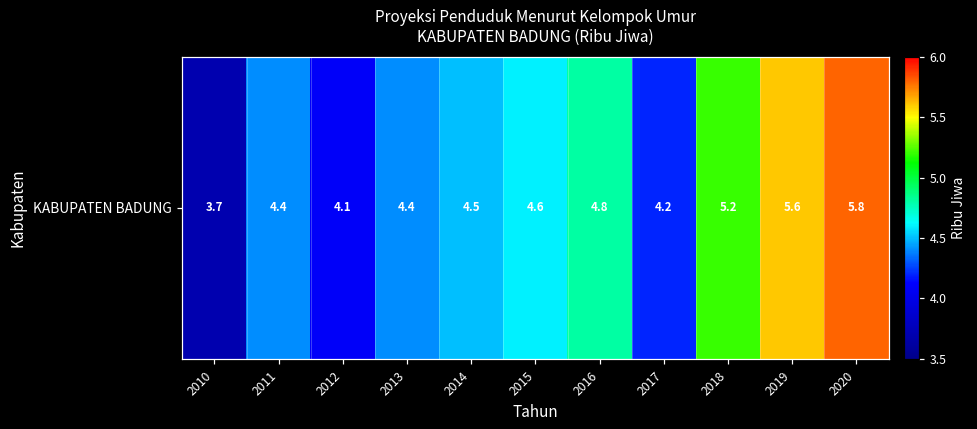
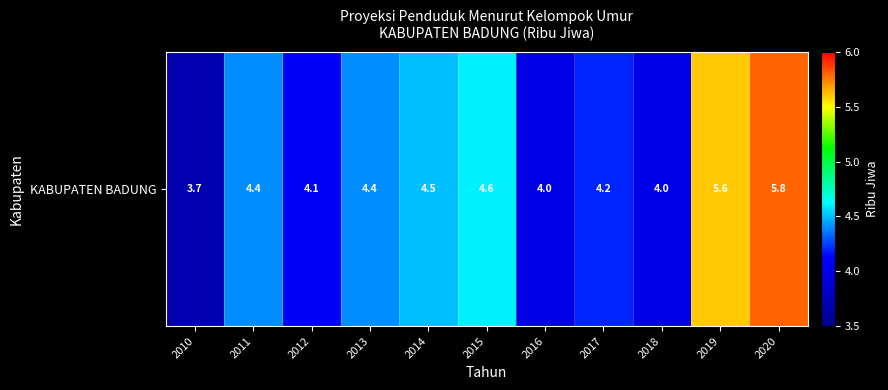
KABUPATEN BADUNG, 2016: 4.8 -> 4.0
KABUPATEN BADUNG, 2018: 5.2 -> 4.0
